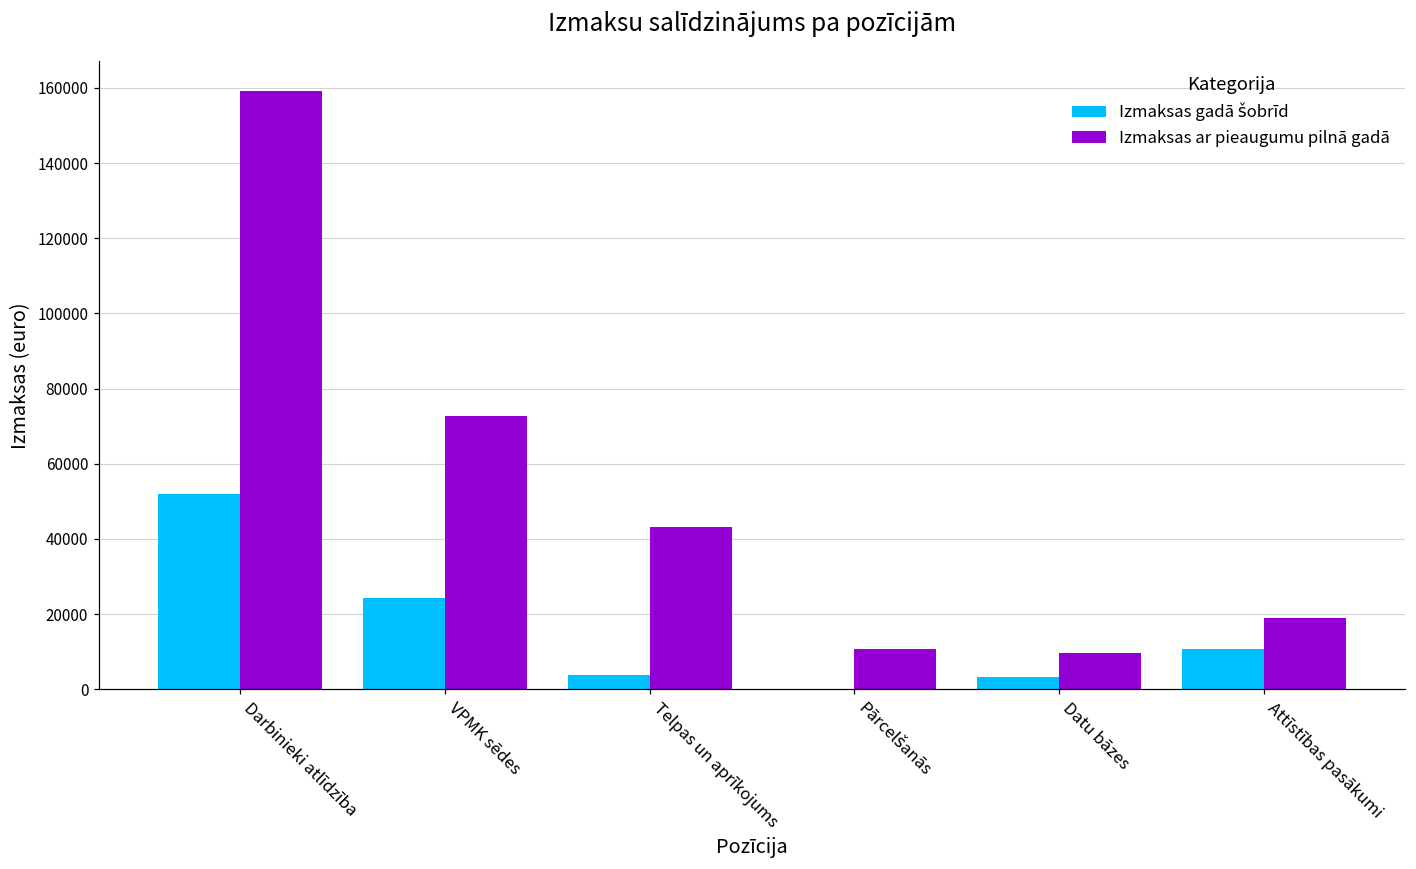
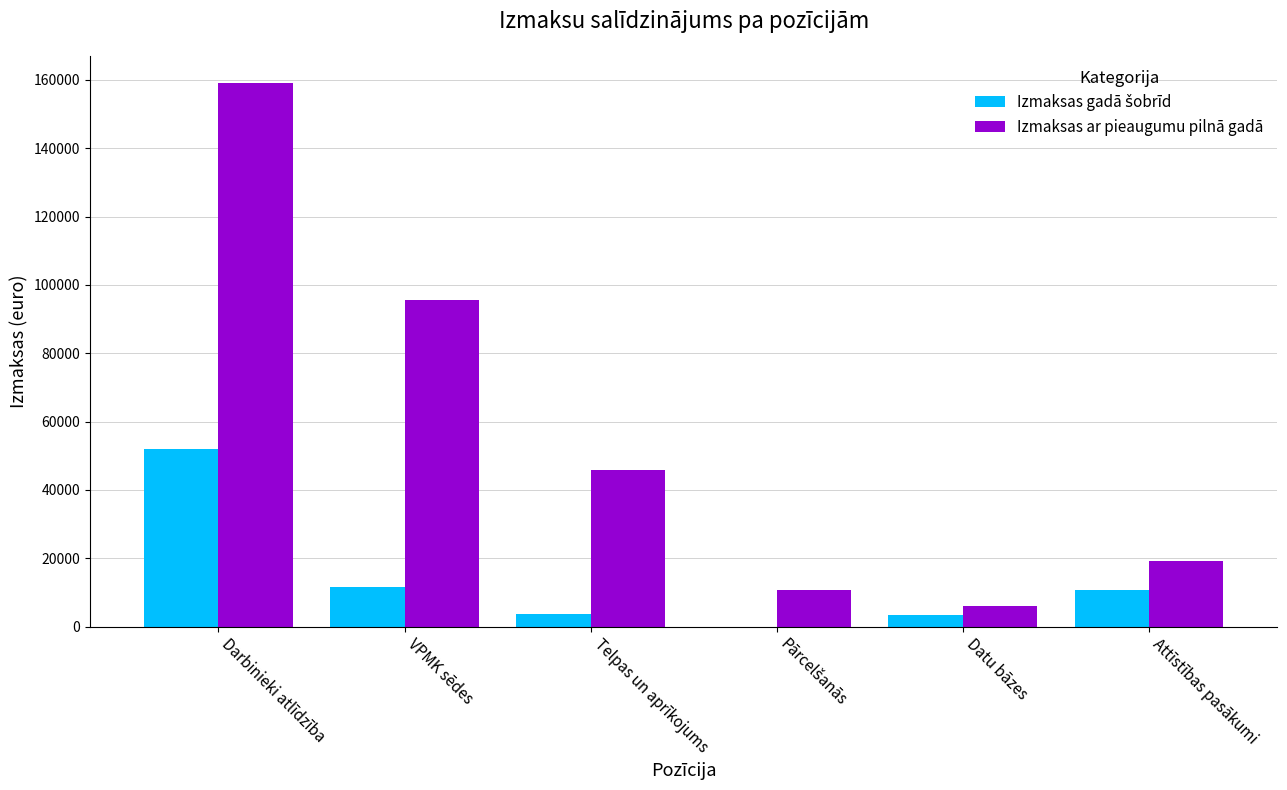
Izmaksas gadā šobrīd, VPMK sēdes: 24000 -> 12000
Izmaksas ar pieaugumu pilnā gadā, VPMK sēdes: 73000 -> 95000
Izmaksas ar pieaugumu pilnā gadā, Telpas un aprīkojums: 43000 -> 46000
Izmaksas ar pieaugumu pilnā gadā, Datu bāzes: 10000 -> 6000
